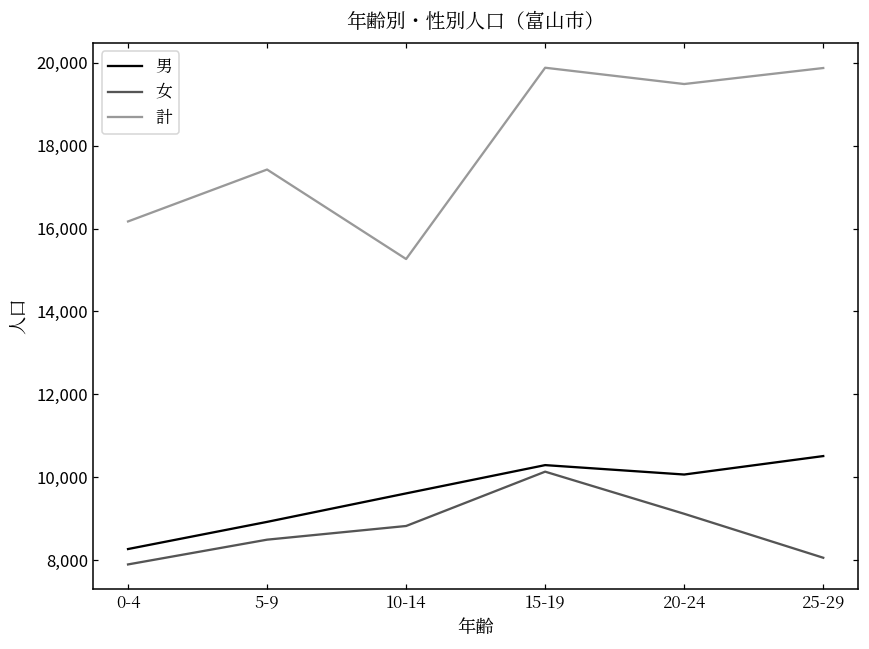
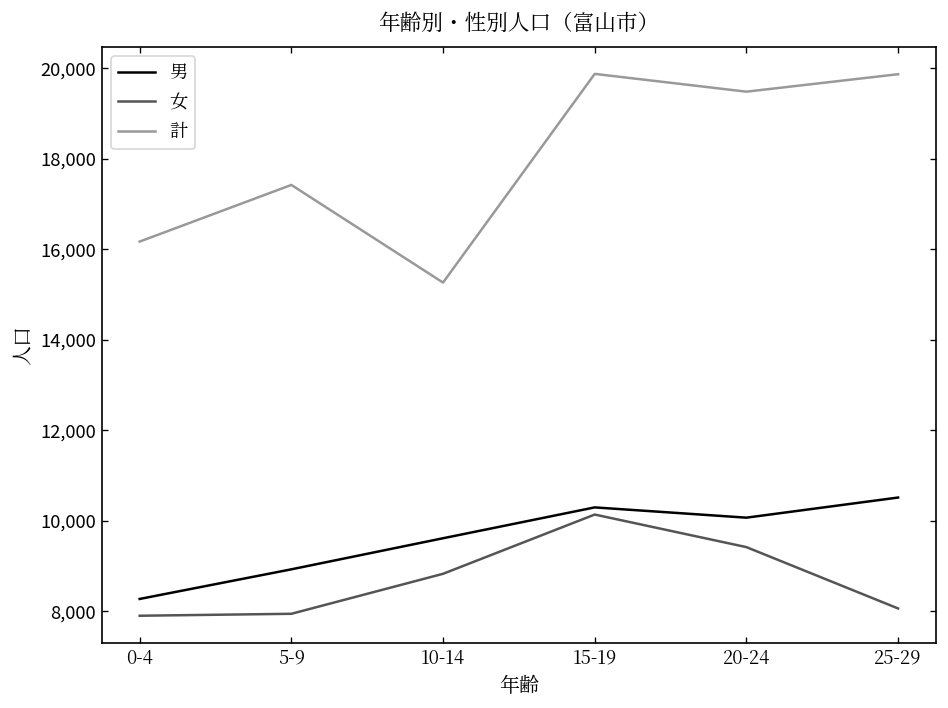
女, 5-9: 8,500 -> 7,900
女, 20-24: 9,100 -> 9,400
